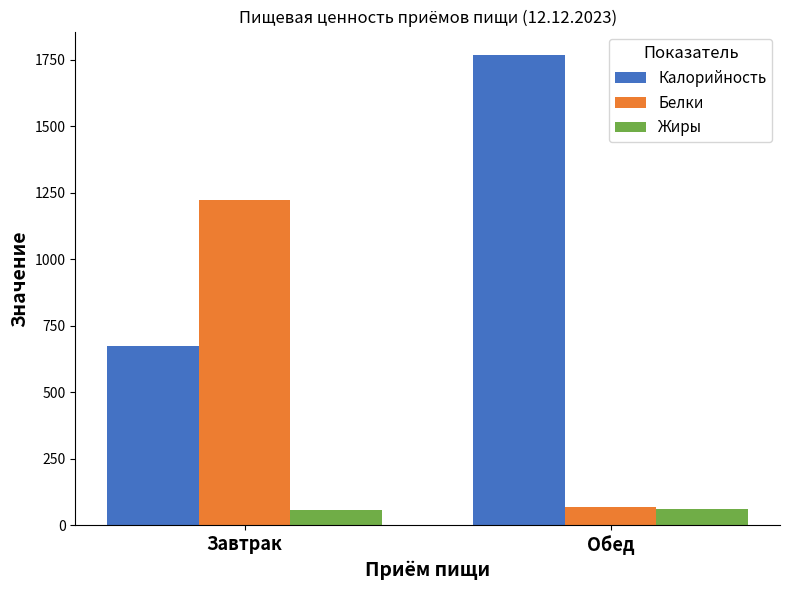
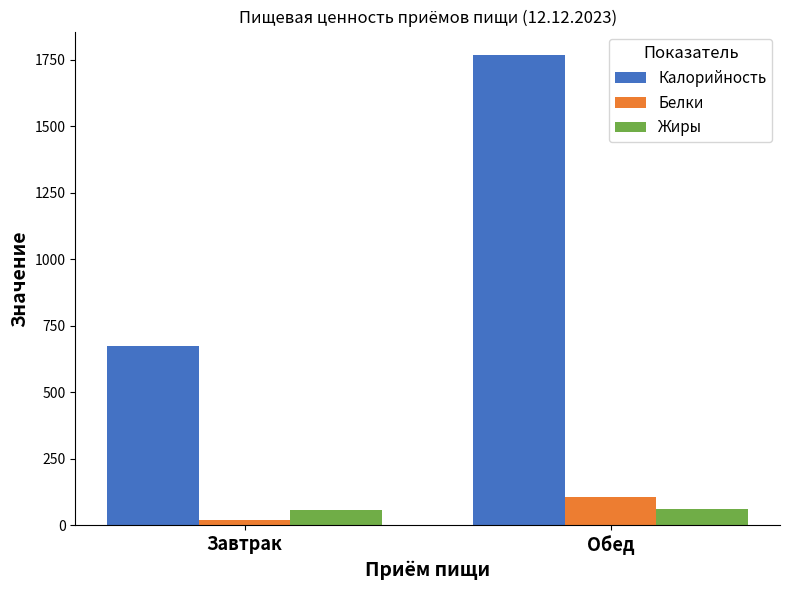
Белки, Завтрак: 1230 -> 20
Белки, Обед: 70 -> 110
